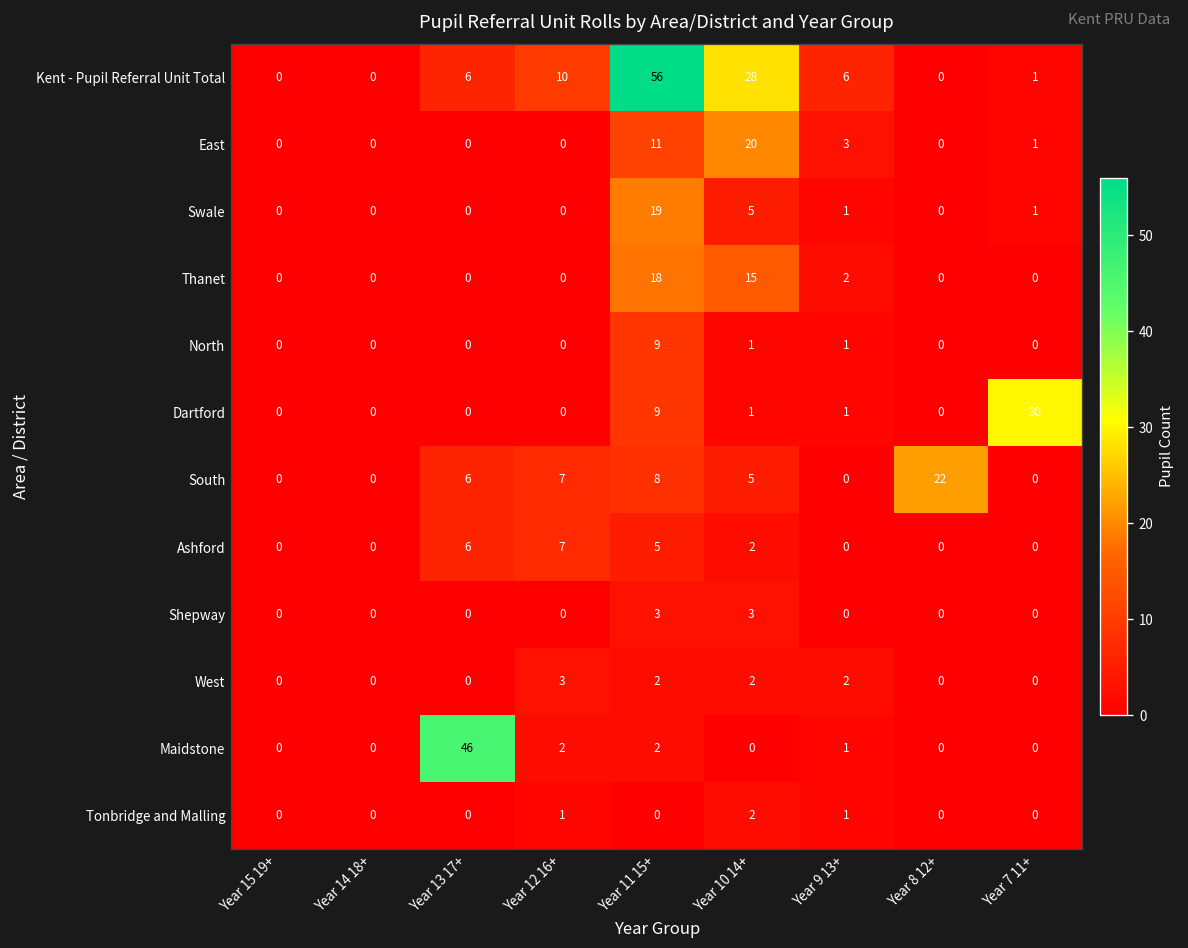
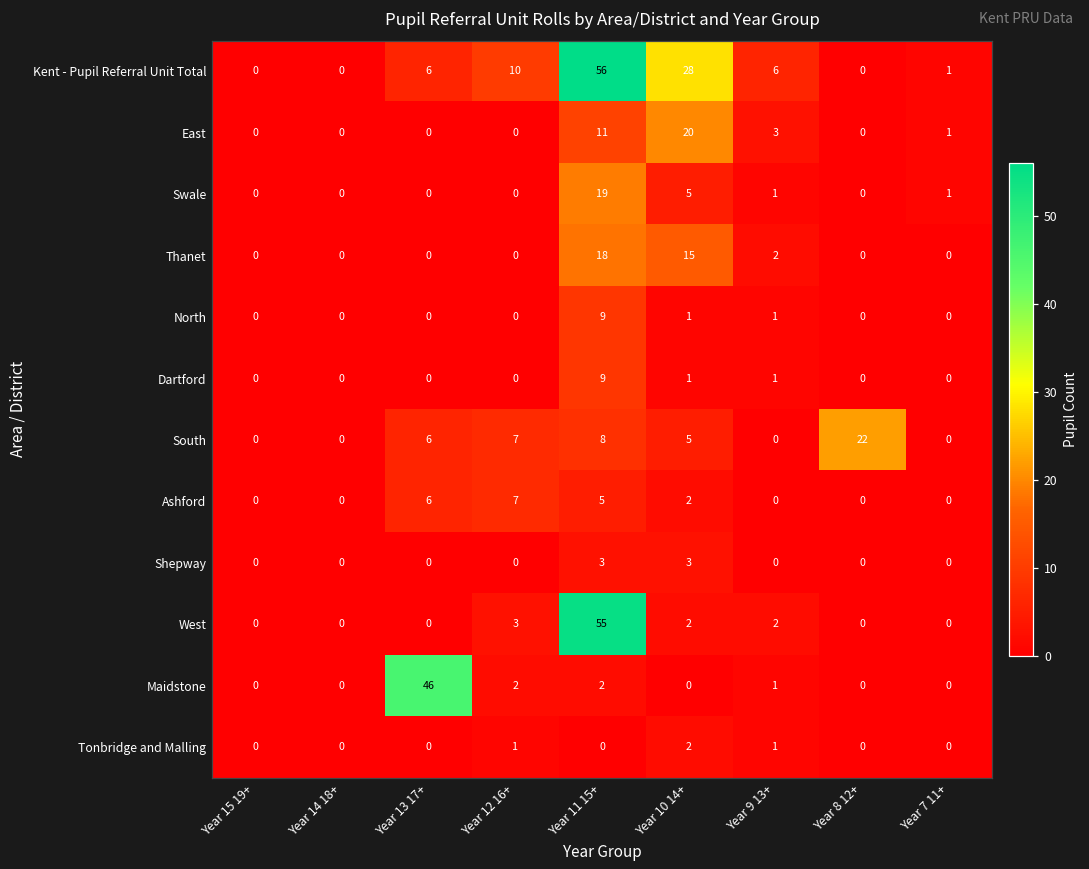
Dartford, Year 7 11+: 30 -> 0
West, Year 11 15+: 2 -> 55
